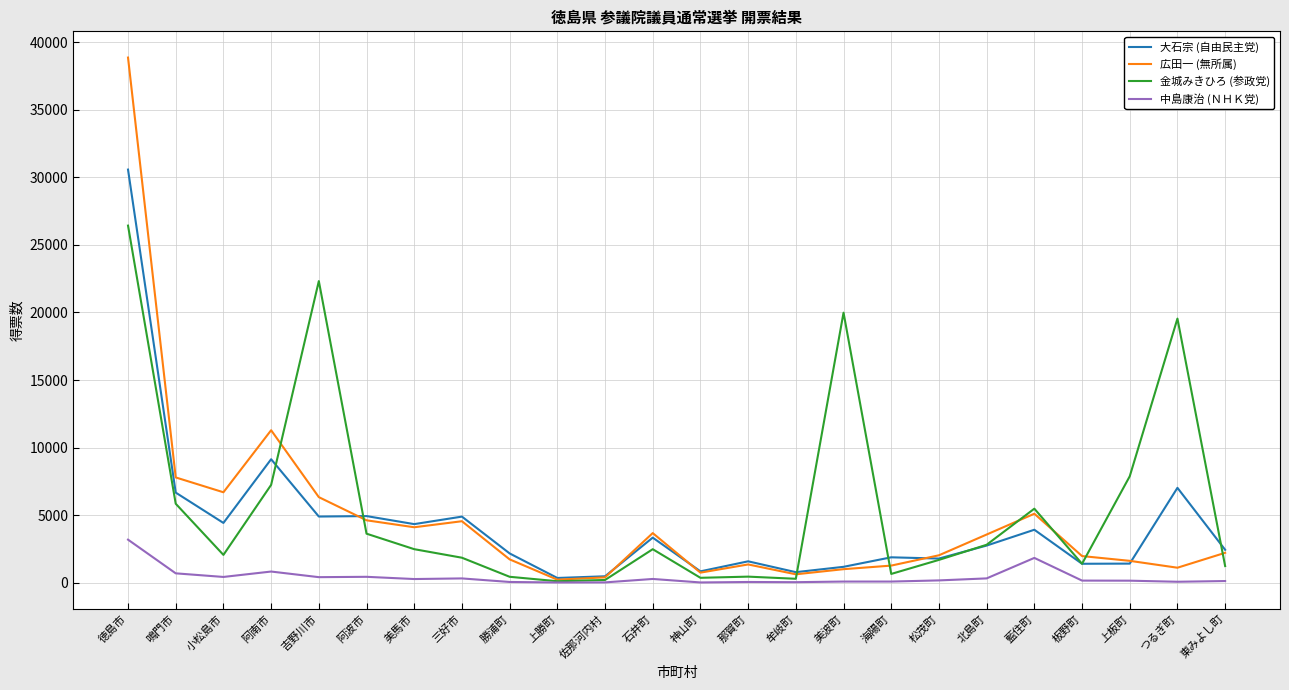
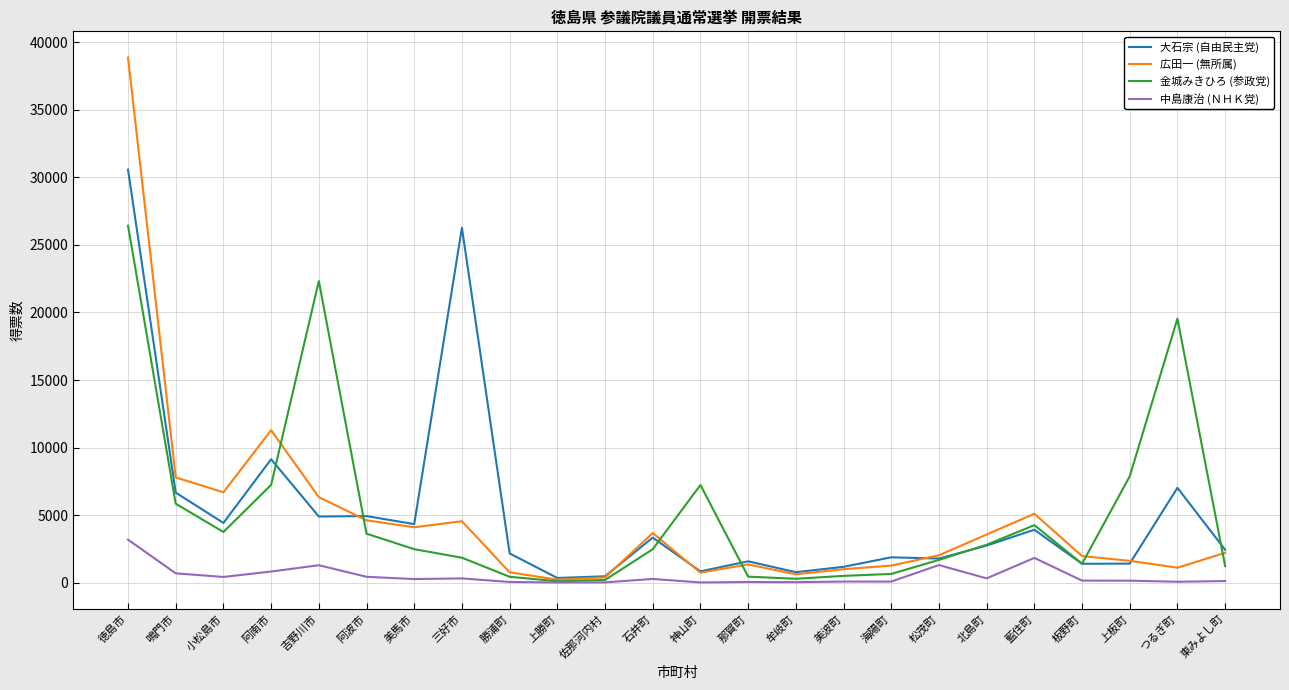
金城みきひろ (参政党), 小松島市: 2100 -> 3800
中島康治 (ＮＨＫ党), 吉野川市: 400 -> 1300
大石宗 (自由民主党), 三好市: 4900 -> 26300
広田一 (無所属), 勝浦町: 1700 -> 800
金城みきひろ (参政党), 神山町: 400 -> 7200
金城みきひろ (参政党), 美波町: 20000 -> 500
中島康治 (ＮＨＫ党), 松茂町: 200 -> 1300
金城みきひろ (参政党), 藍住町: 5500 -> 4300
